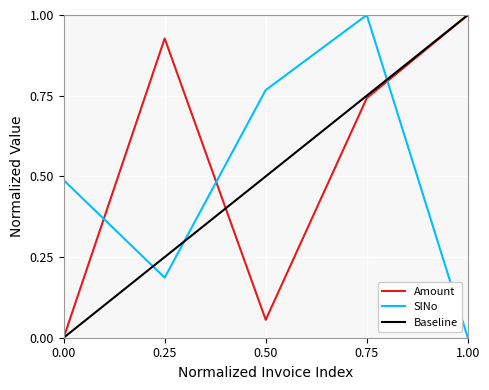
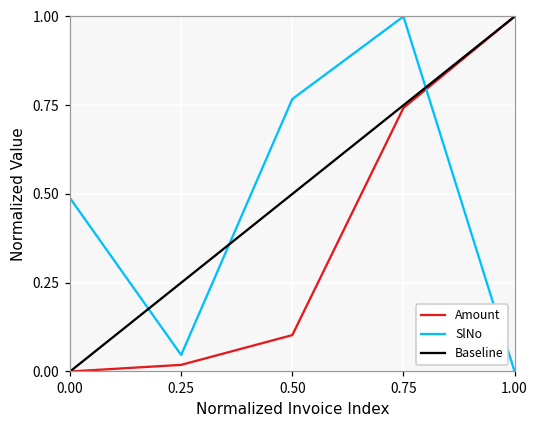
Amount, 0.25: 0.93 -> 0.02
SlNo, 0.25: 0.19 -> 0.05
Amount, 0.50: 0.06 -> 0.10
